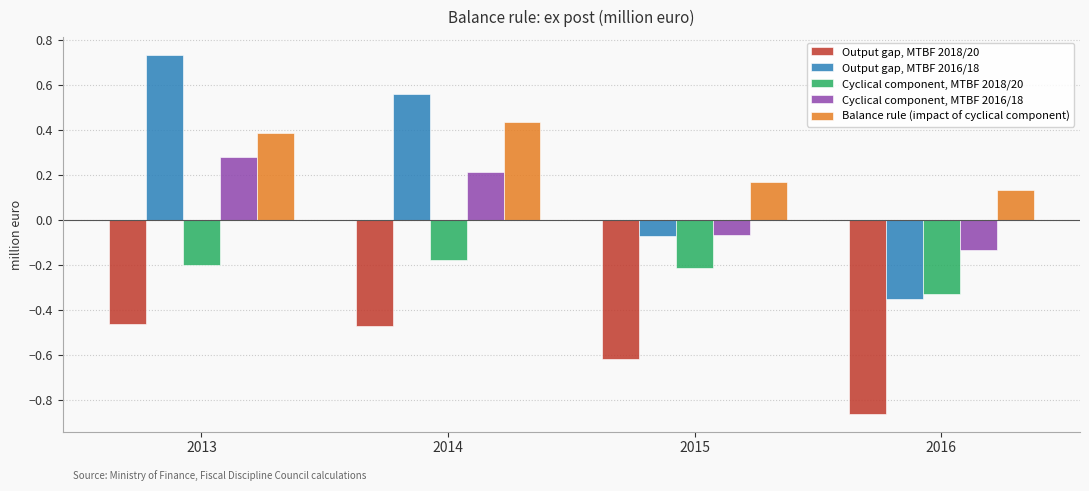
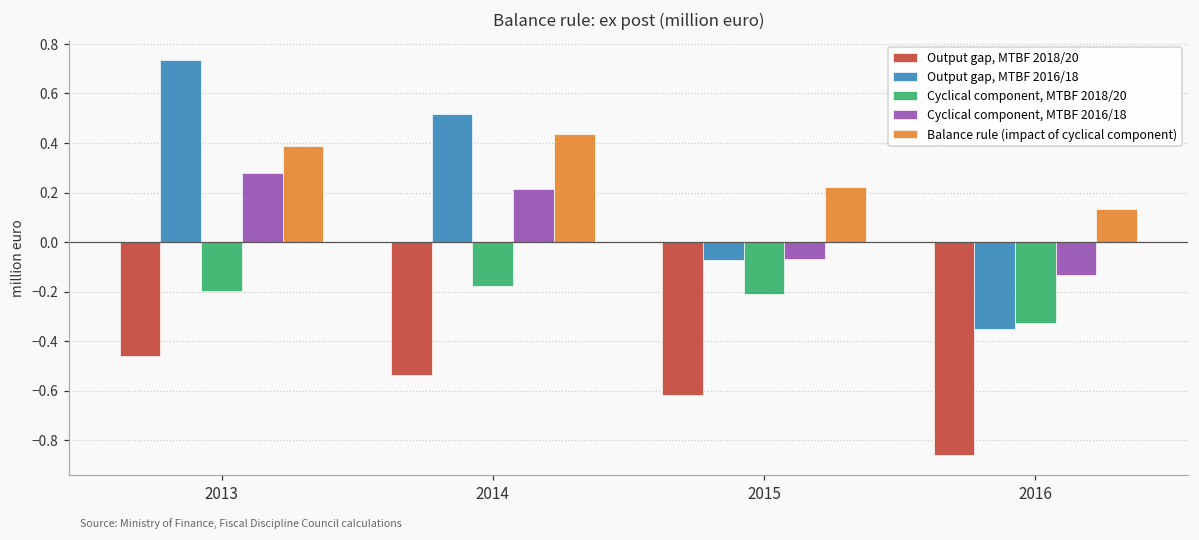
Output gap, MTBF 2018/20, 2014: -0.47 -> -0.54
Output gap, MTBF 2016/18, 2014: 0.56 -> 0.52
Balance rule (impact of cyclical component), 2015: 0.17 -> 0.22
